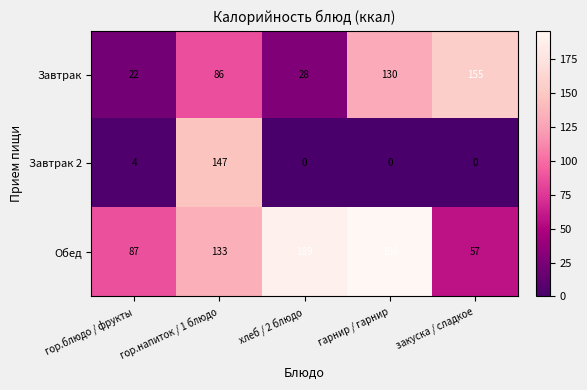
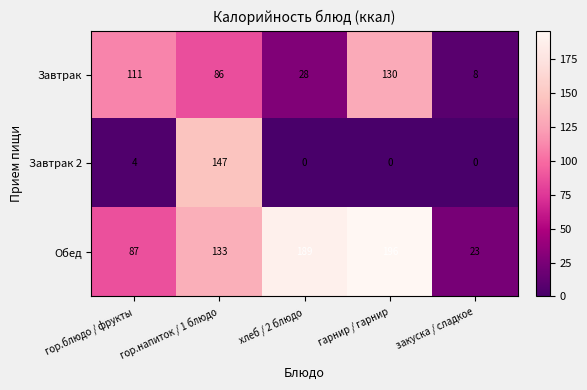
Завтрак, гор.блюдо / фрукты: 22 -> 111
Завтрак, закуска / сладкое: 155 -> 8
Обед, закуска / сладкое: 57 -> 23
